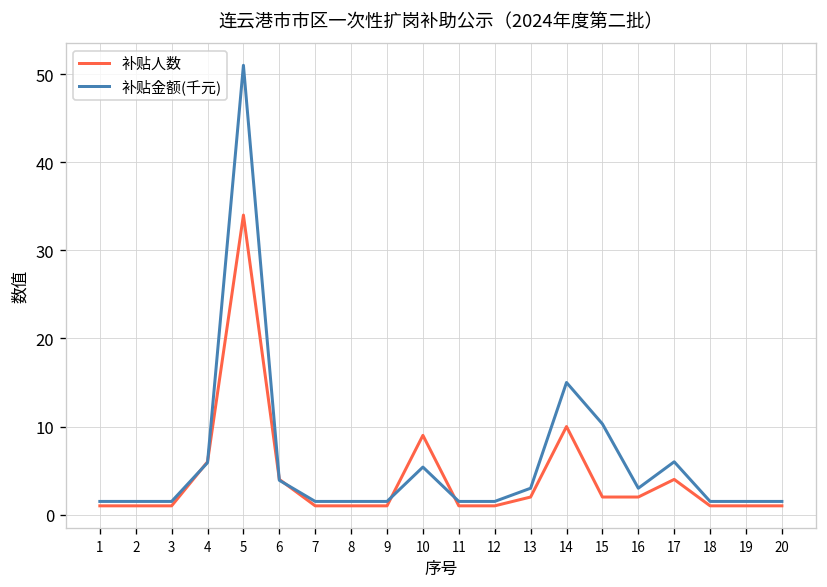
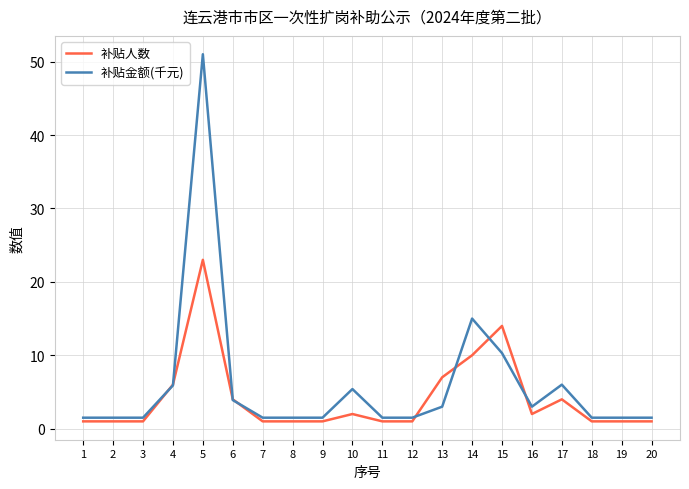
补贴人数, 5: 34 -> 23
补贴人数, 10: 9 -> 2
补贴人数, 13: 2 -> 7
补贴人数, 15: 2 -> 14
